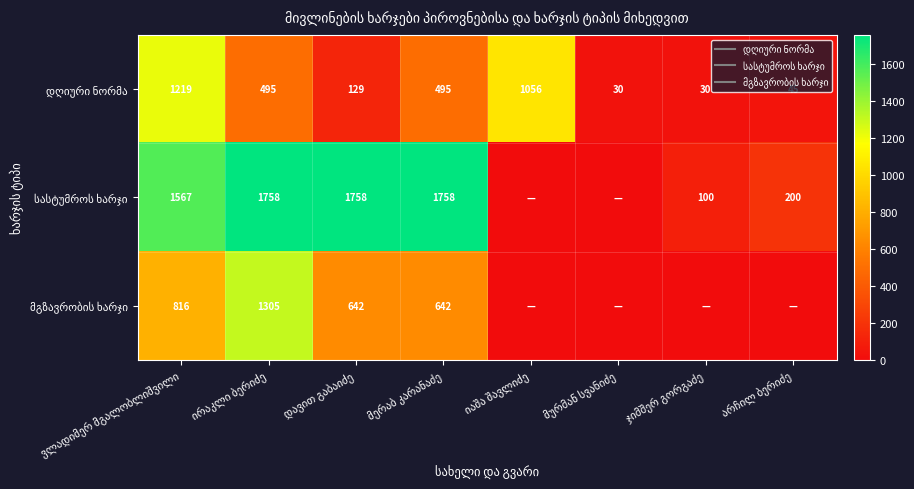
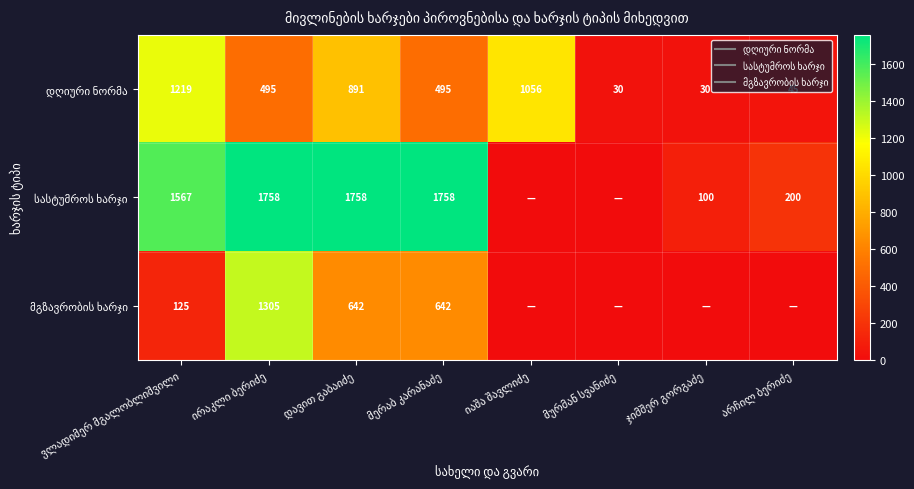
დღიური ნორმა, დავით გაბაიძე: 129 -> 891
მგზავრობის ხარჯი, ვლადიმერ მგალობლიშვილი: 816 -> 125
